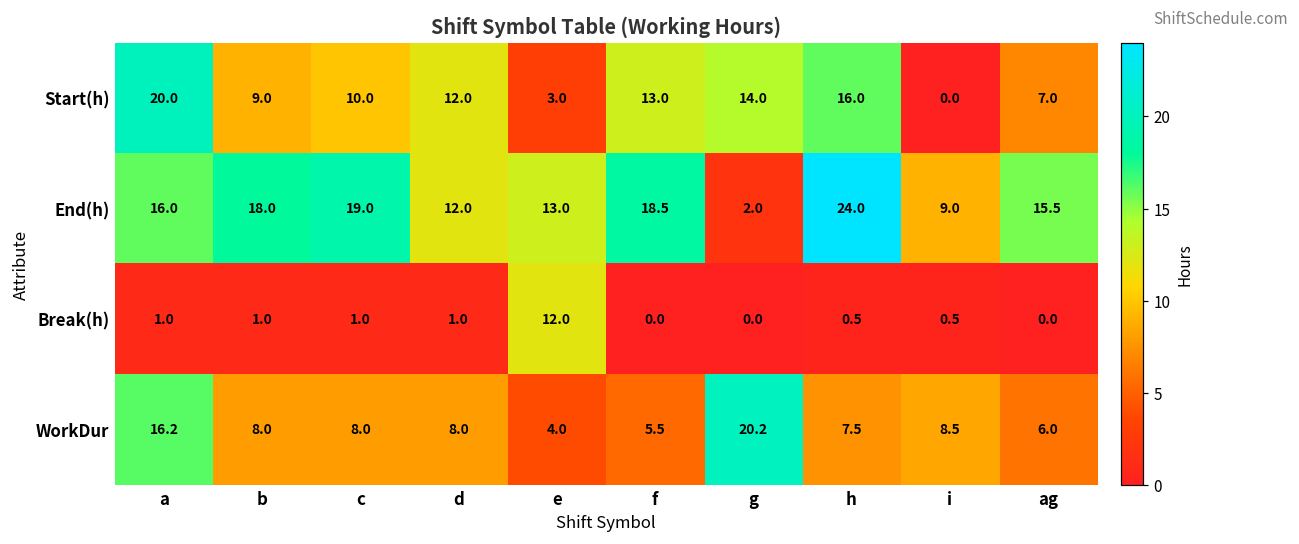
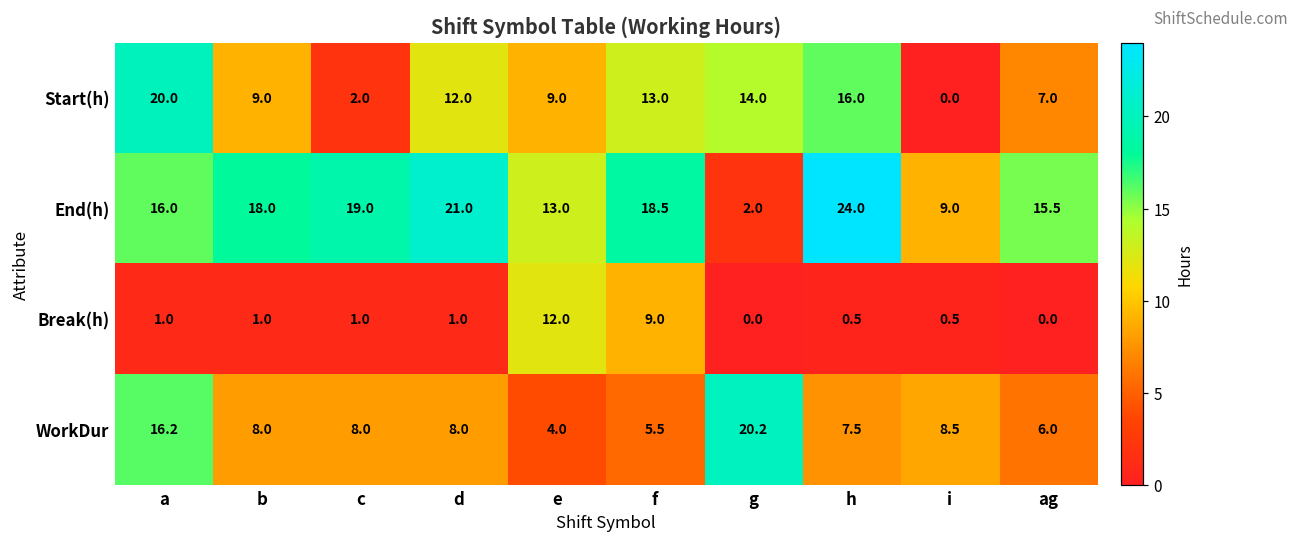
Start(h), c: 10.0 -> 2.0
Start(h), e: 3.0 -> 9.0
End(h), d: 12.0 -> 21.0
Break(h), f: 0.0 -> 9.0
